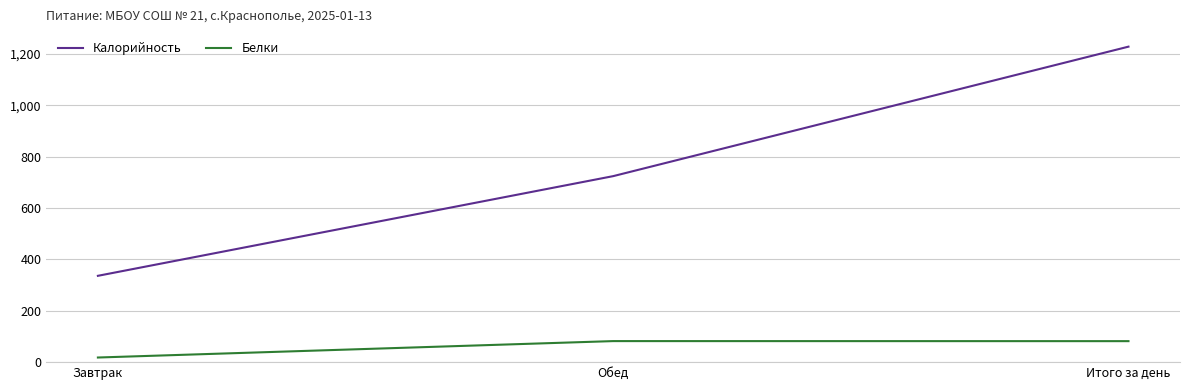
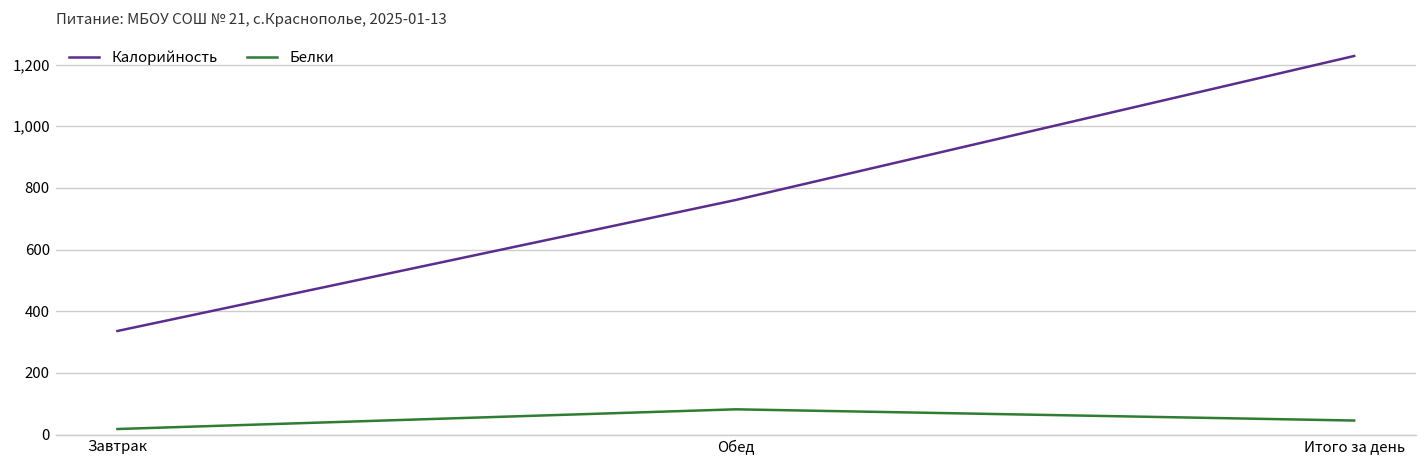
Калорийность, Обед: 720 -> 760
Белки, Итого за день: 80 -> 50
